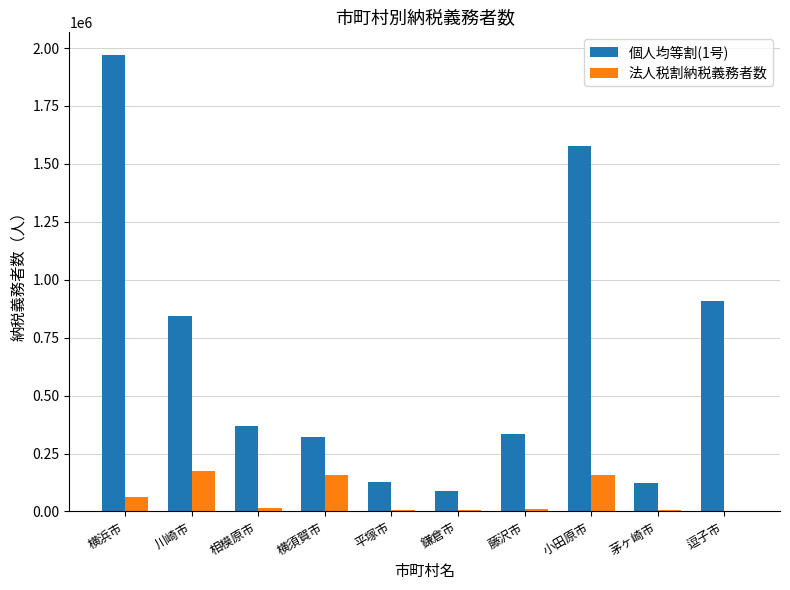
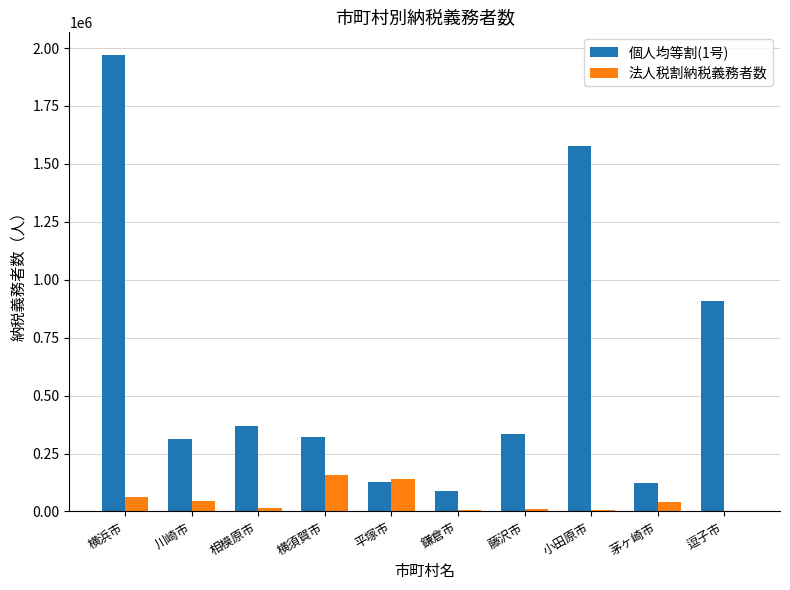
個人均等割(1号), 川崎市: 840000 -> 310000
法人税割納税義務者数, 川崎市: 170000 -> 50000
法人税割納税義務者数, 平塚市: 10000 -> 140000
法人税割納税義務者数, 小田原市: 160000 -> 10000
法人税割納税義務者数, 茅ヶ崎市: 10000 -> 40000
